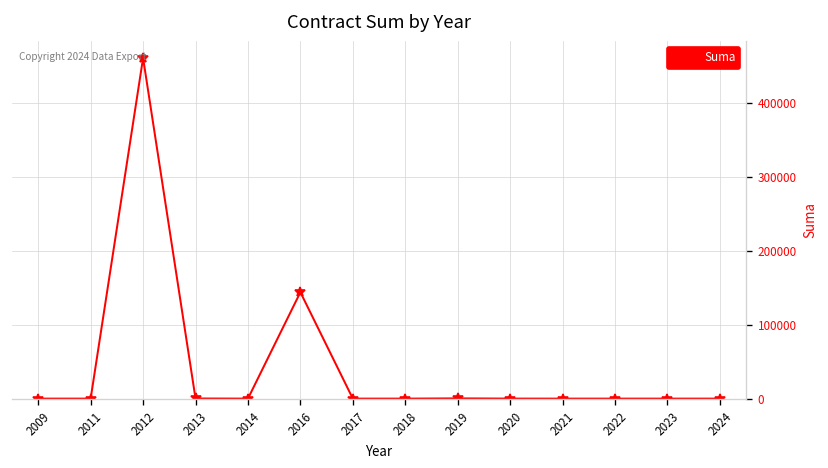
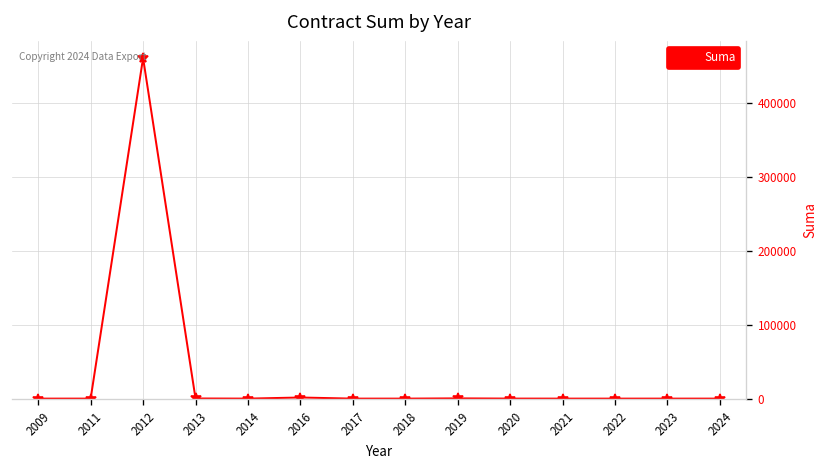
2016: 140000 -> 0
